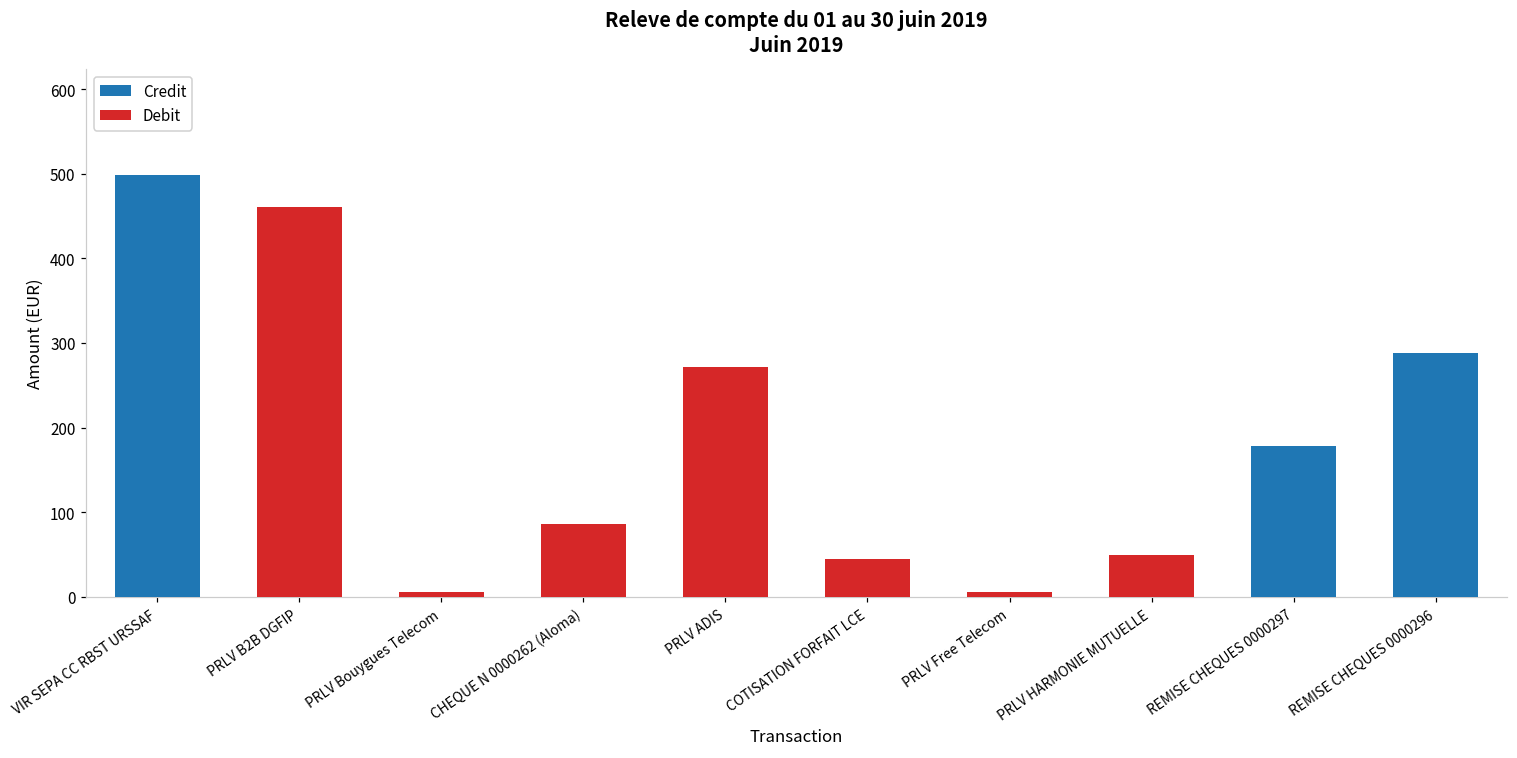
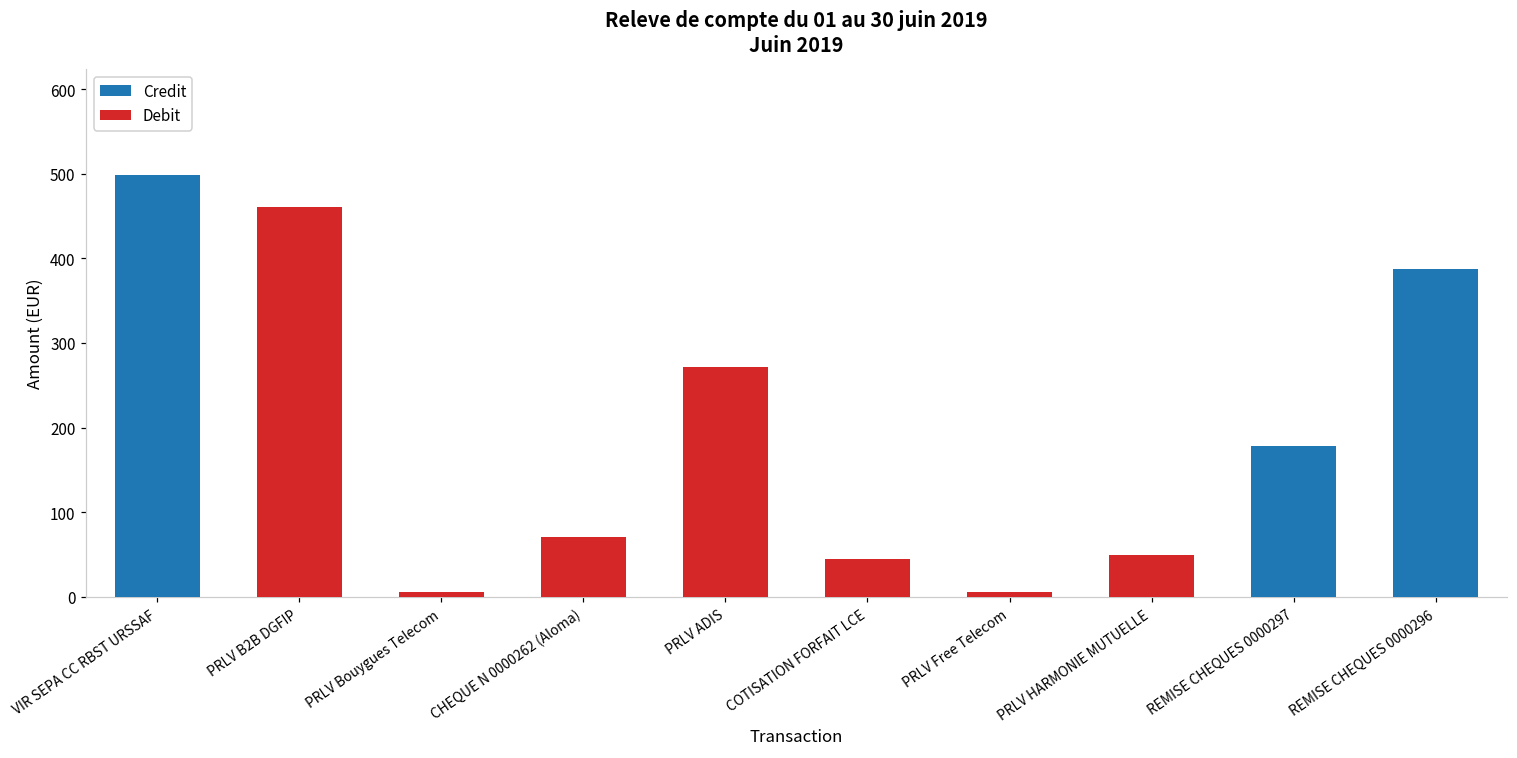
Debit, CHEQUE N 0000262 (Aloma): 90 -> 70
Credit, REMISE CHEQUES 0000296: 290 -> 390
